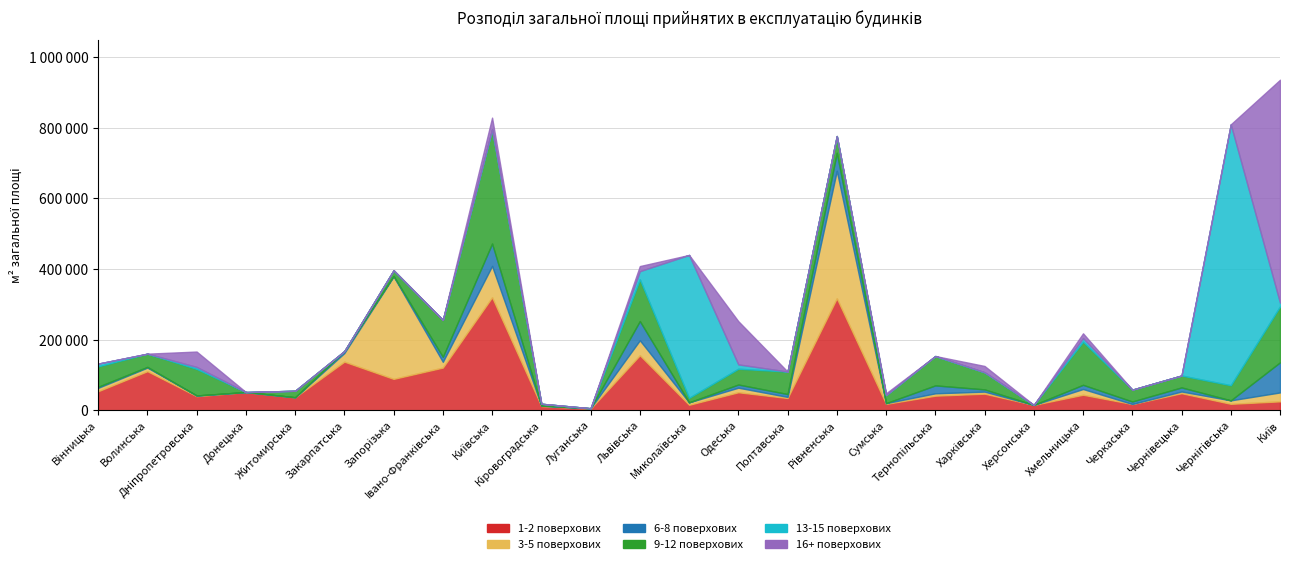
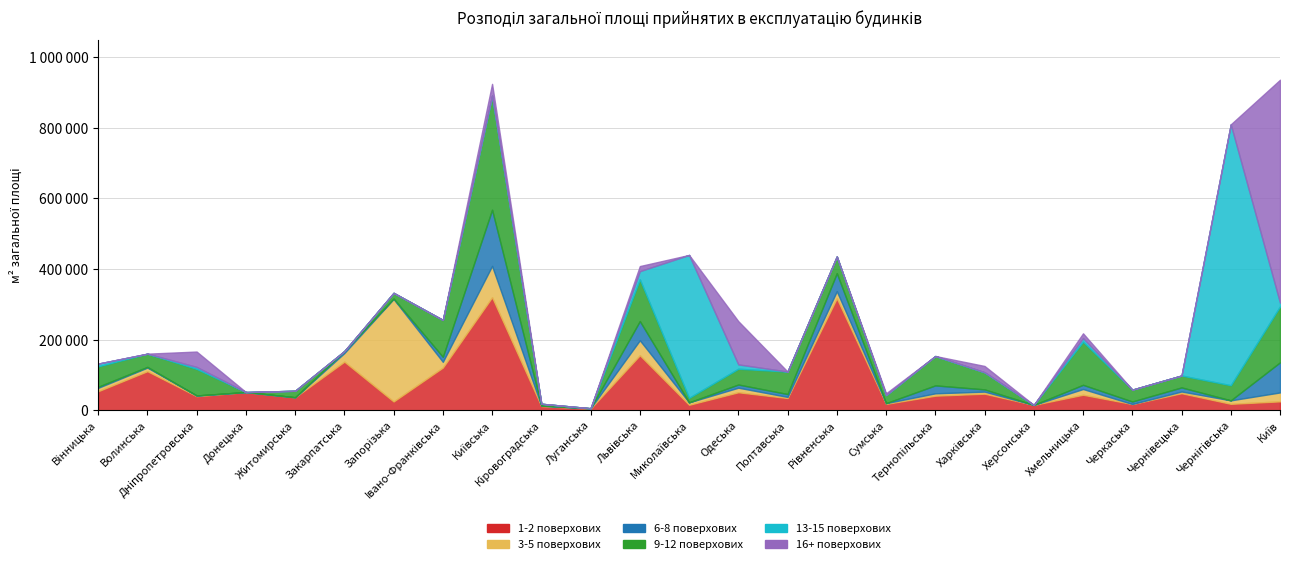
1-2 поверхових, Запорізька: 90000 -> 30000
6-8 поверхових, Київська: 60000 -> 160000
3-5 поверхових, Рівненська: 360000 -> 20000
